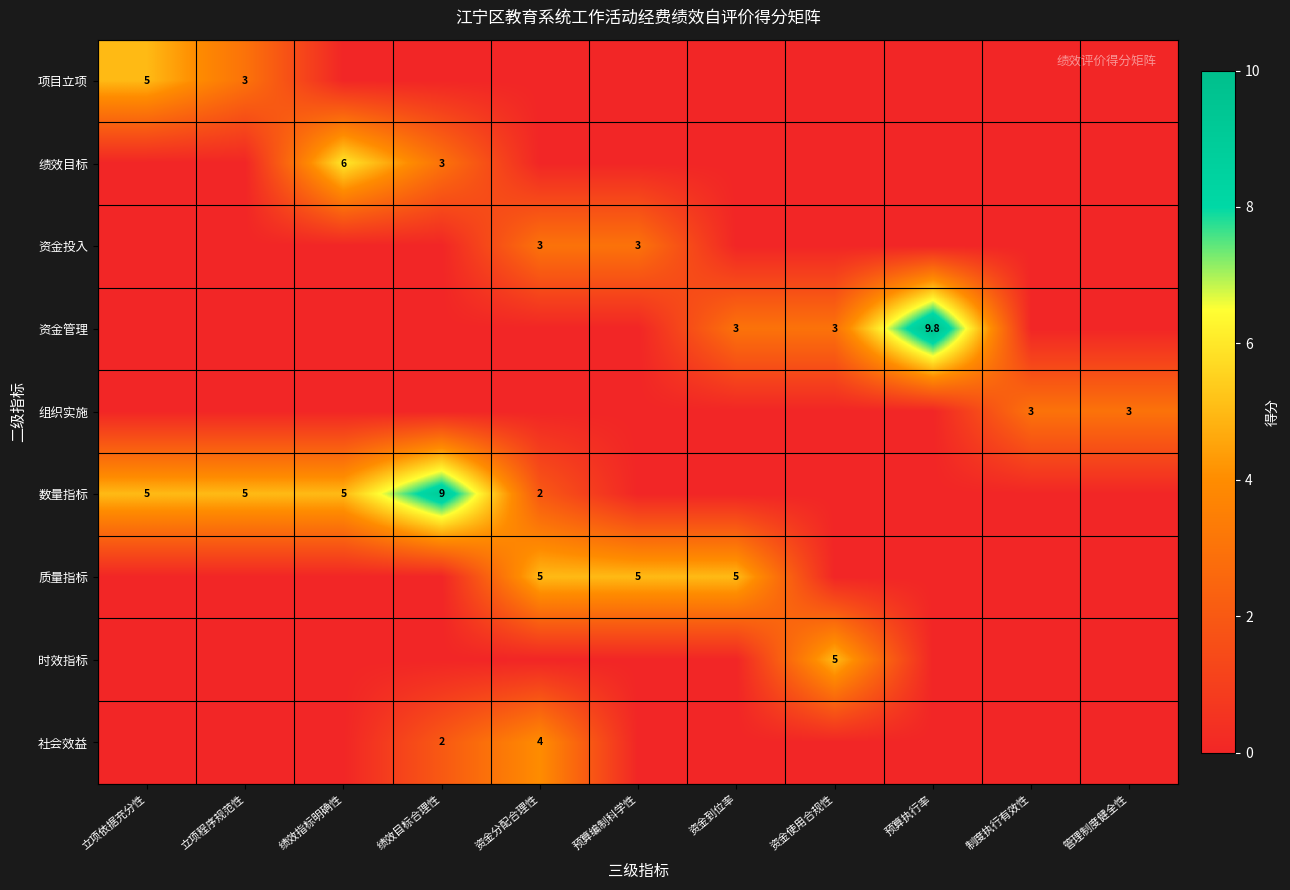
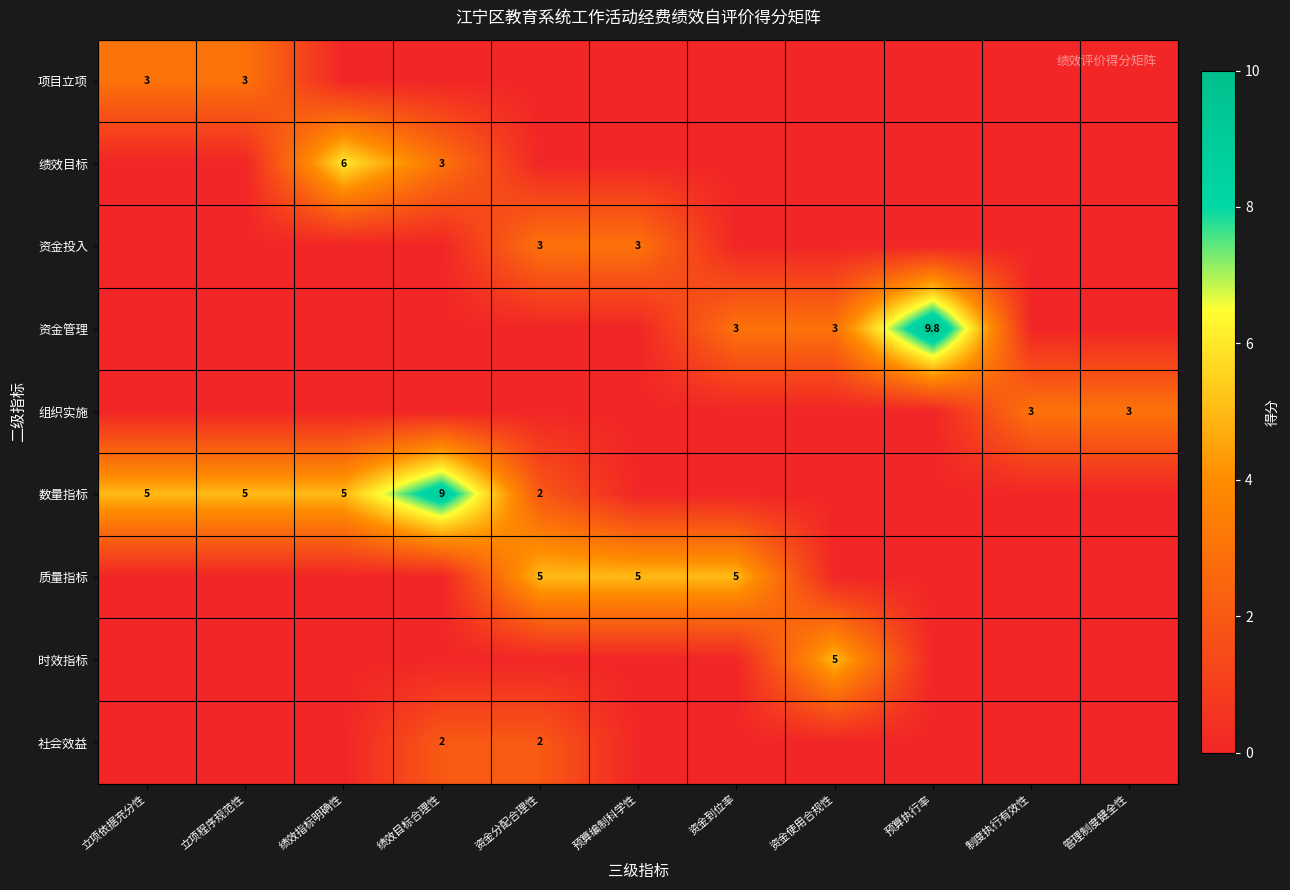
项目立项, 立项依据充分性: 5 -> 3
社会效益, 资金分配合理性: 4 -> 2
